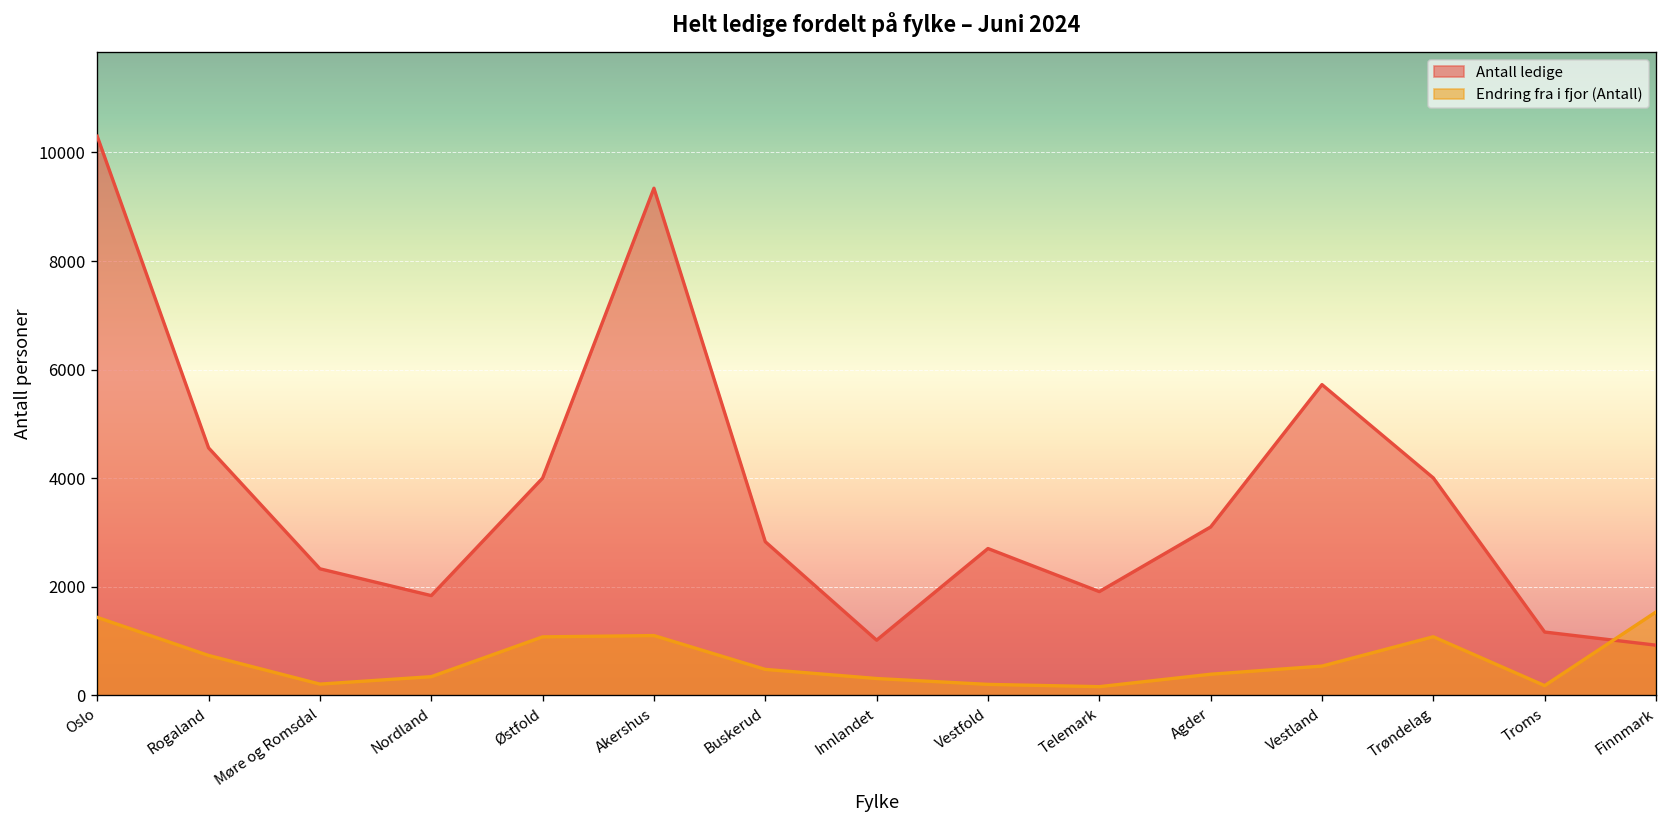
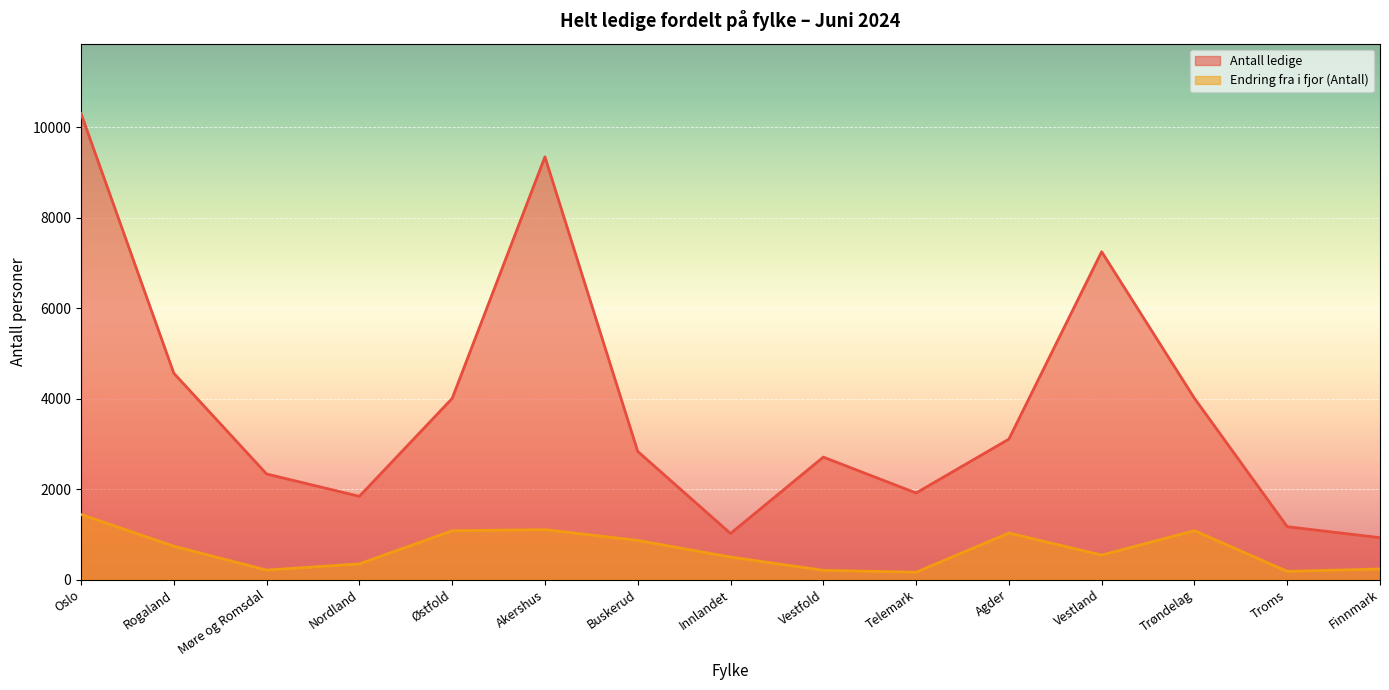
Endring fra i fjor (Antall), Buskerud: 500 -> 900
Endring fra i fjor (Antall), Innlandet: 300 -> 500
Endring fra i fjor (Antall), Agder: 400 -> 1000
Antall ledige, Vestland: 5700 -> 7200
Endring fra i fjor (Antall), Finnmark: 1500 -> 200
